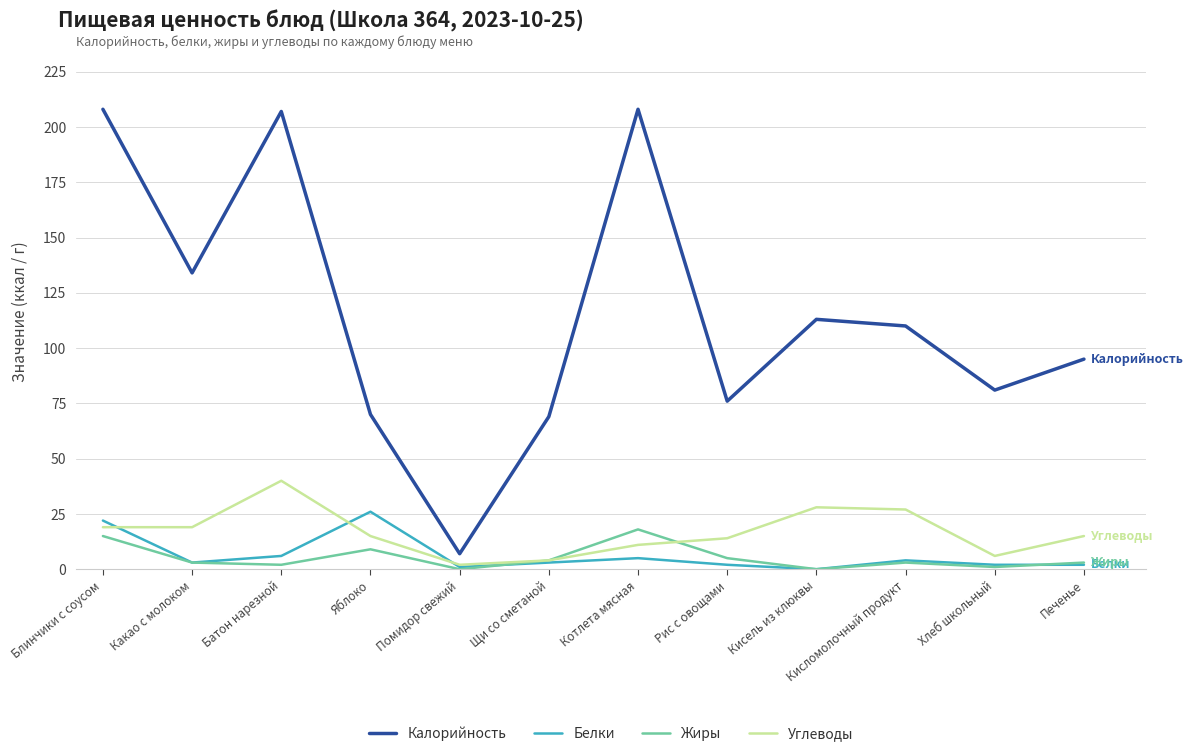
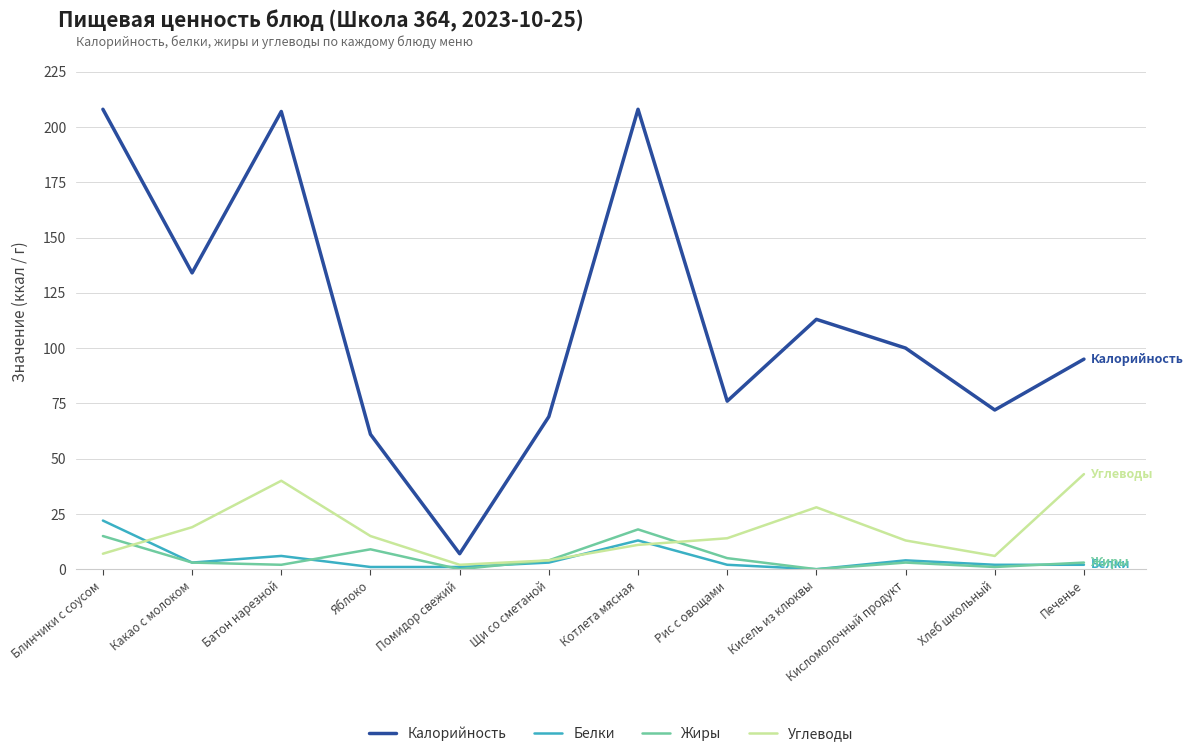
Углеводы, Блинчики с соусом: 19 -> 7
Калорийность, Яблоко: 70 -> 61
Белки, Яблоко: 26 -> 1
Белки, Котлета мясная: 5 -> 13
Калорийность, Кисломолочный продукт: 110 -> 100
Углеводы, Кисломолочный продукт: 27 -> 13
Калорийность, Хлеб школьный: 81 -> 72
Углеводы, Печенье: 15 -> 43
